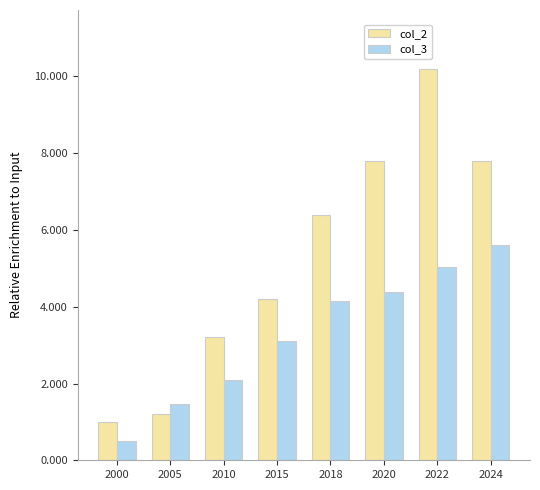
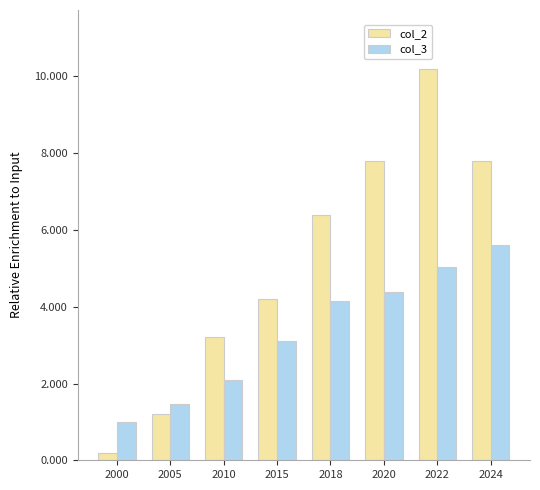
col_2, 2000: 1.0 -> 0.2
col_3, 2000: 0.5 -> 1.0
